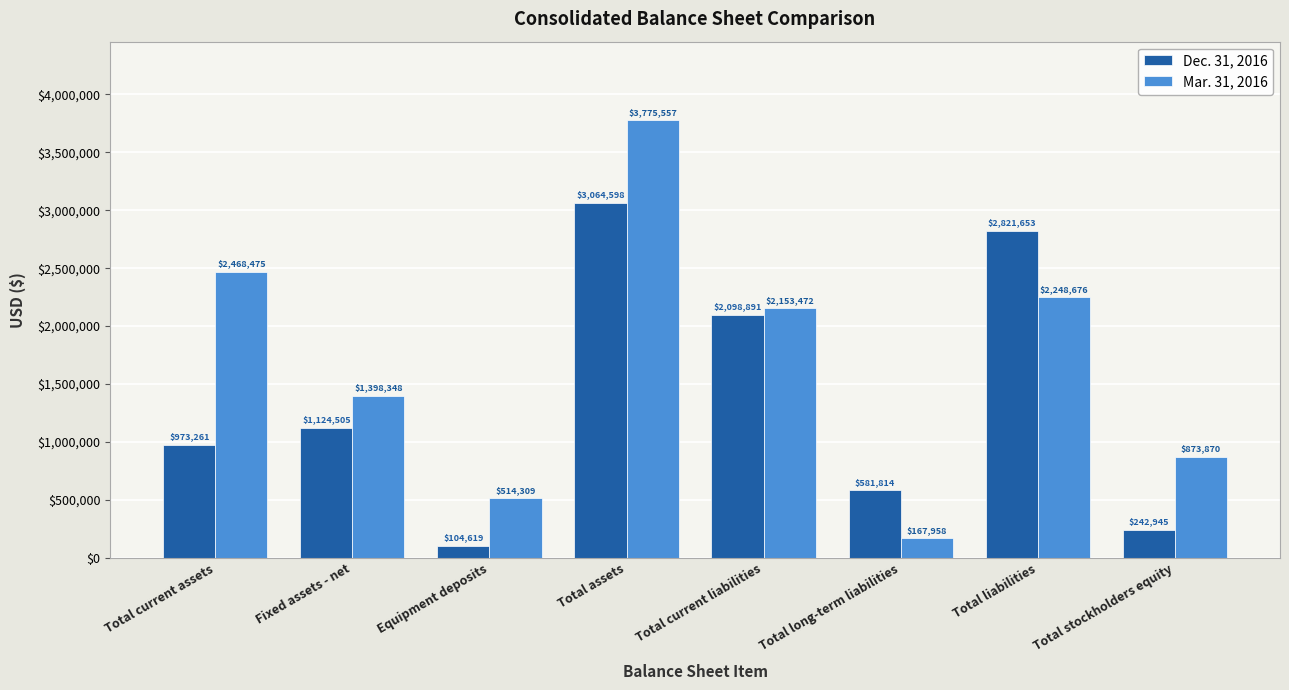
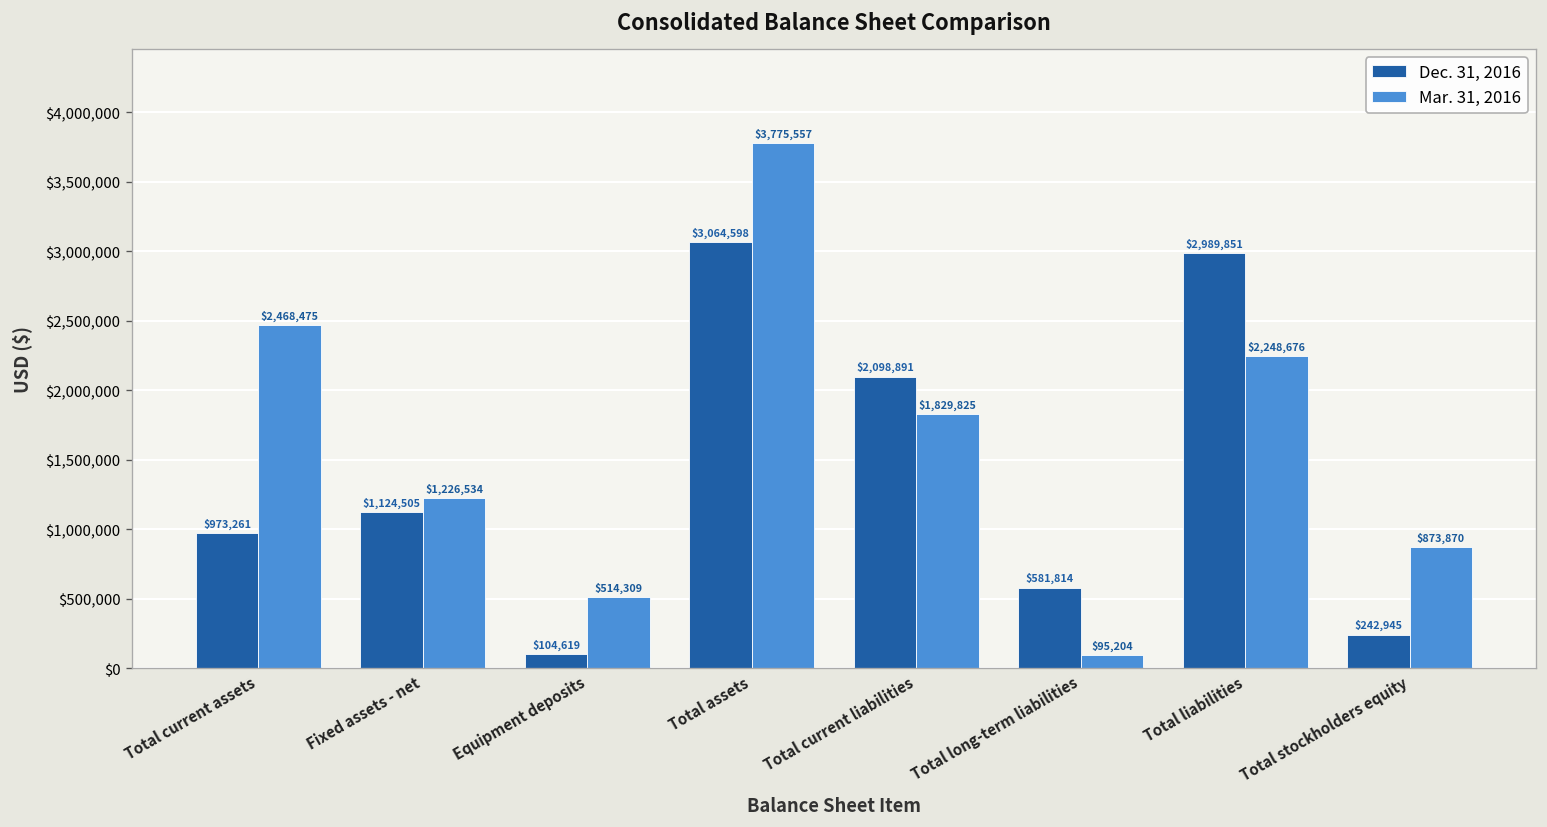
Mar. 31, 2016, Fixed assets - net: $1,398,348 -> $1,226,534
Mar. 31, 2016, Total current liabilities: $2,153,472 -> $1,829,825
Mar. 31, 2016, Total long-term liabilities: $167,958 -> $95,204
Dec. 31, 2016, Total liabilities: $2,821,653 -> $2,989,851
